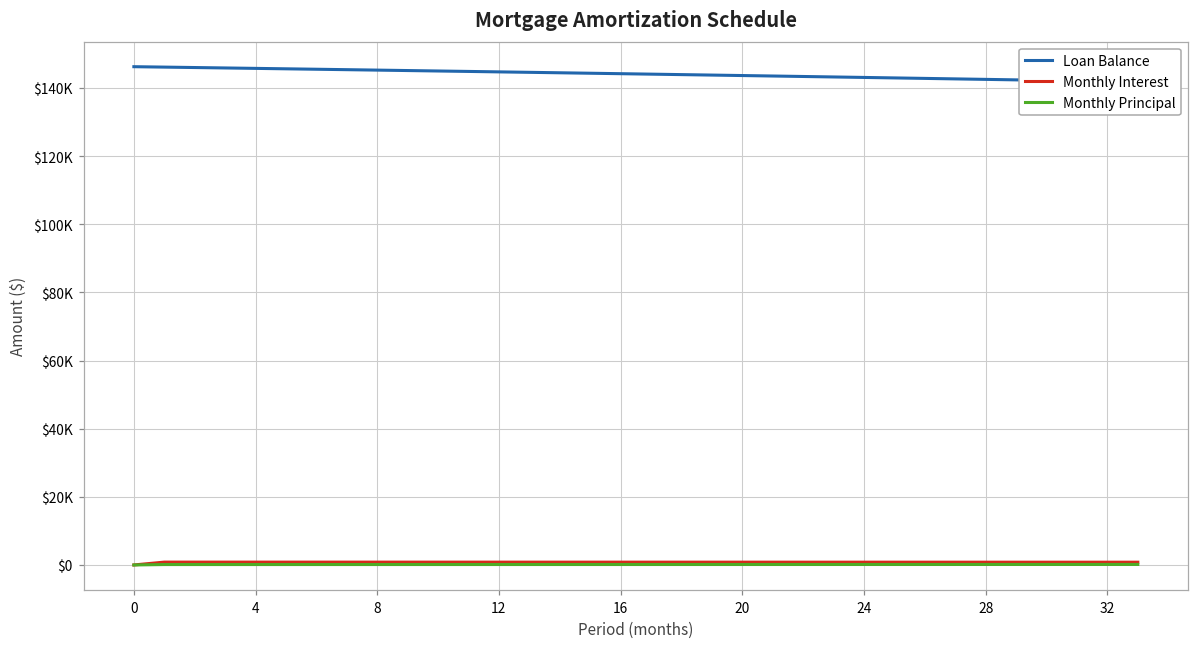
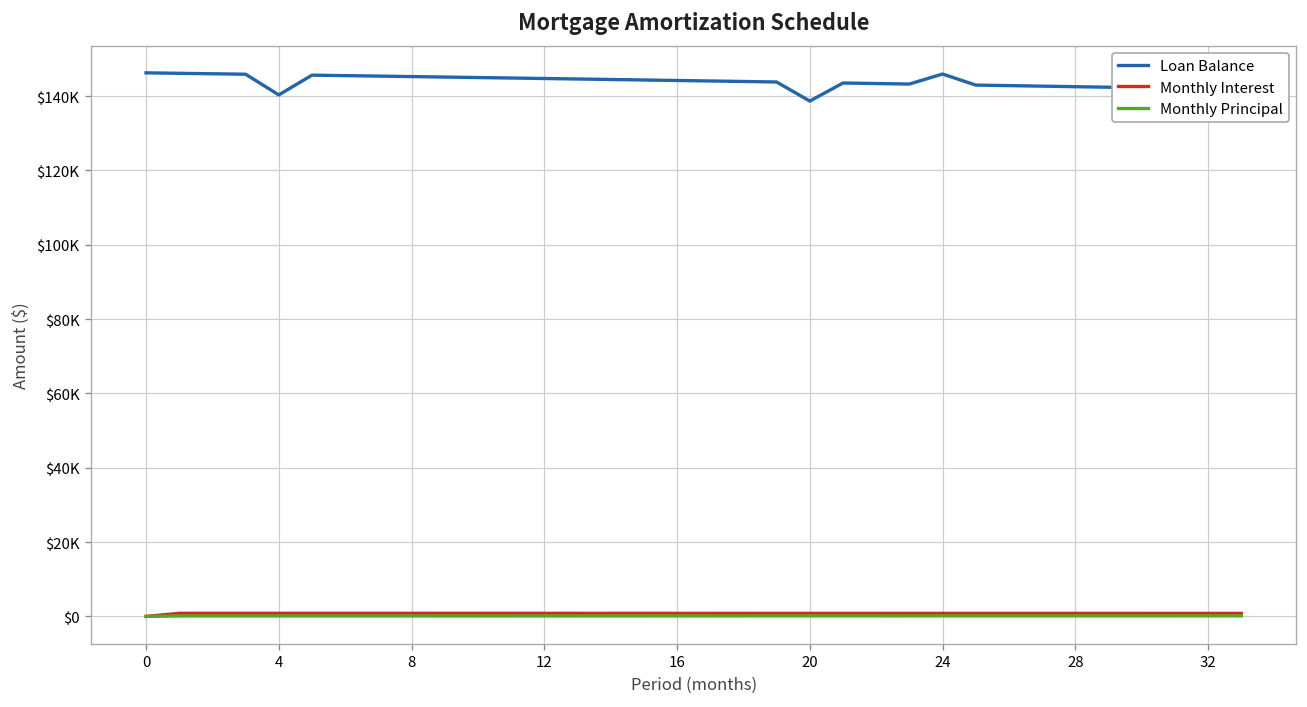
Loan Balance, 4: $146000 -> $140000
Loan Balance, 20: $144000 -> $139000
Loan Balance, 24: $143000 -> $146000
